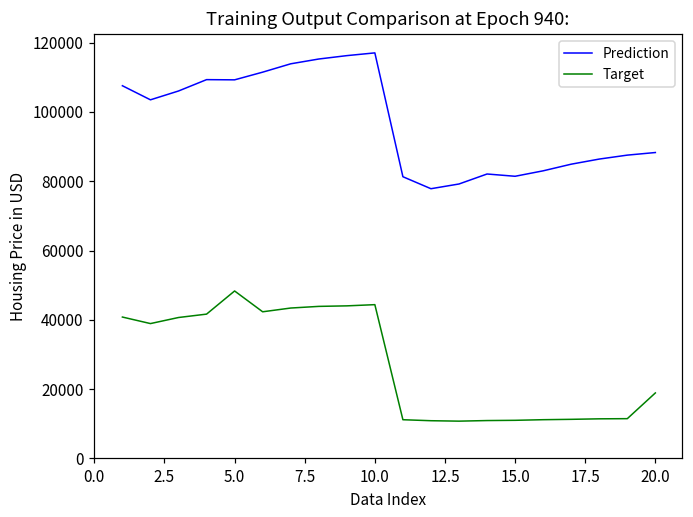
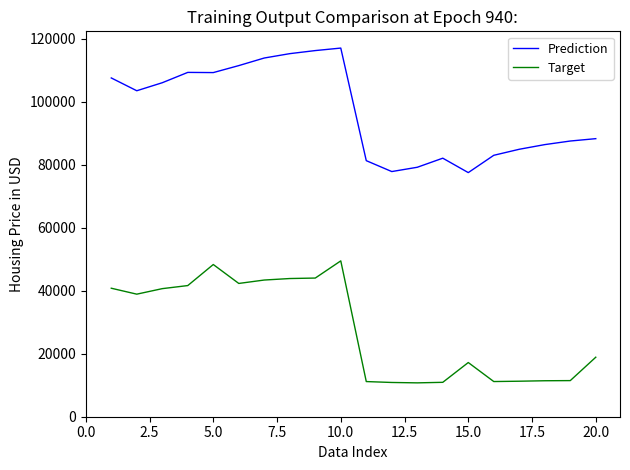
Target, 10.0: 44000 -> 49000
Prediction, 15.0: 81000 -> 78000
Target, 15.0: 11000 -> 17000
